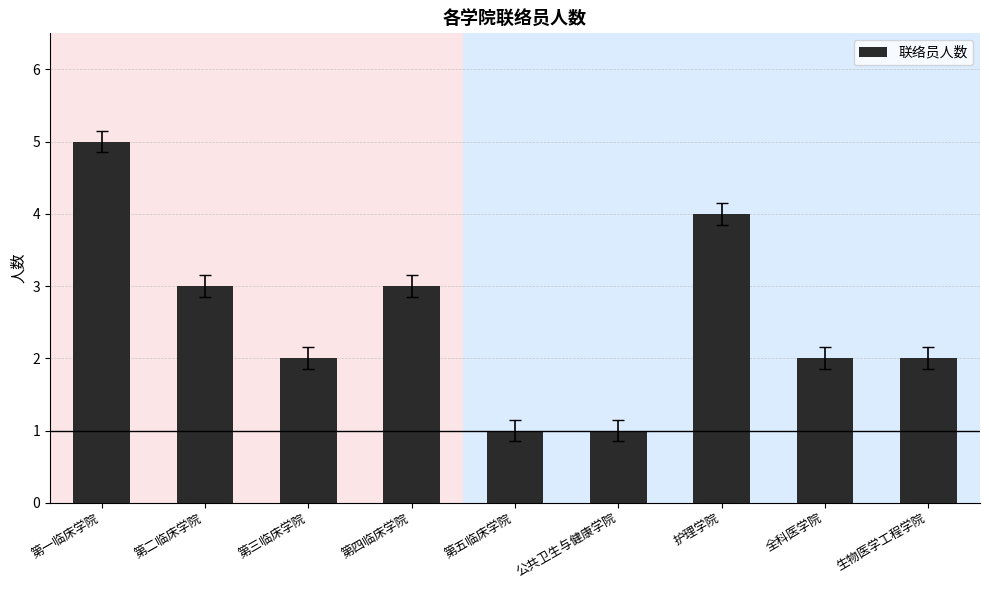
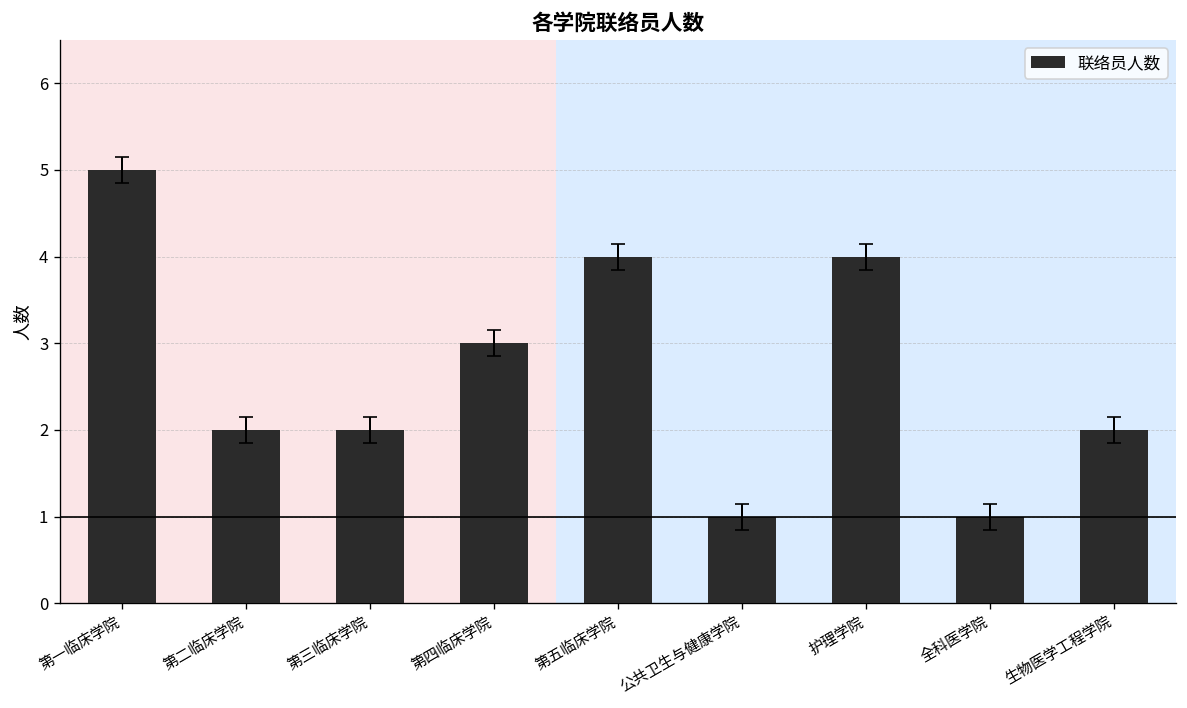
联络员人数, 第二临床学院: 3 -> 2
联络员人数, 第五临床学院: 1 -> 4
联络员人数, 全科医学院: 2 -> 1
